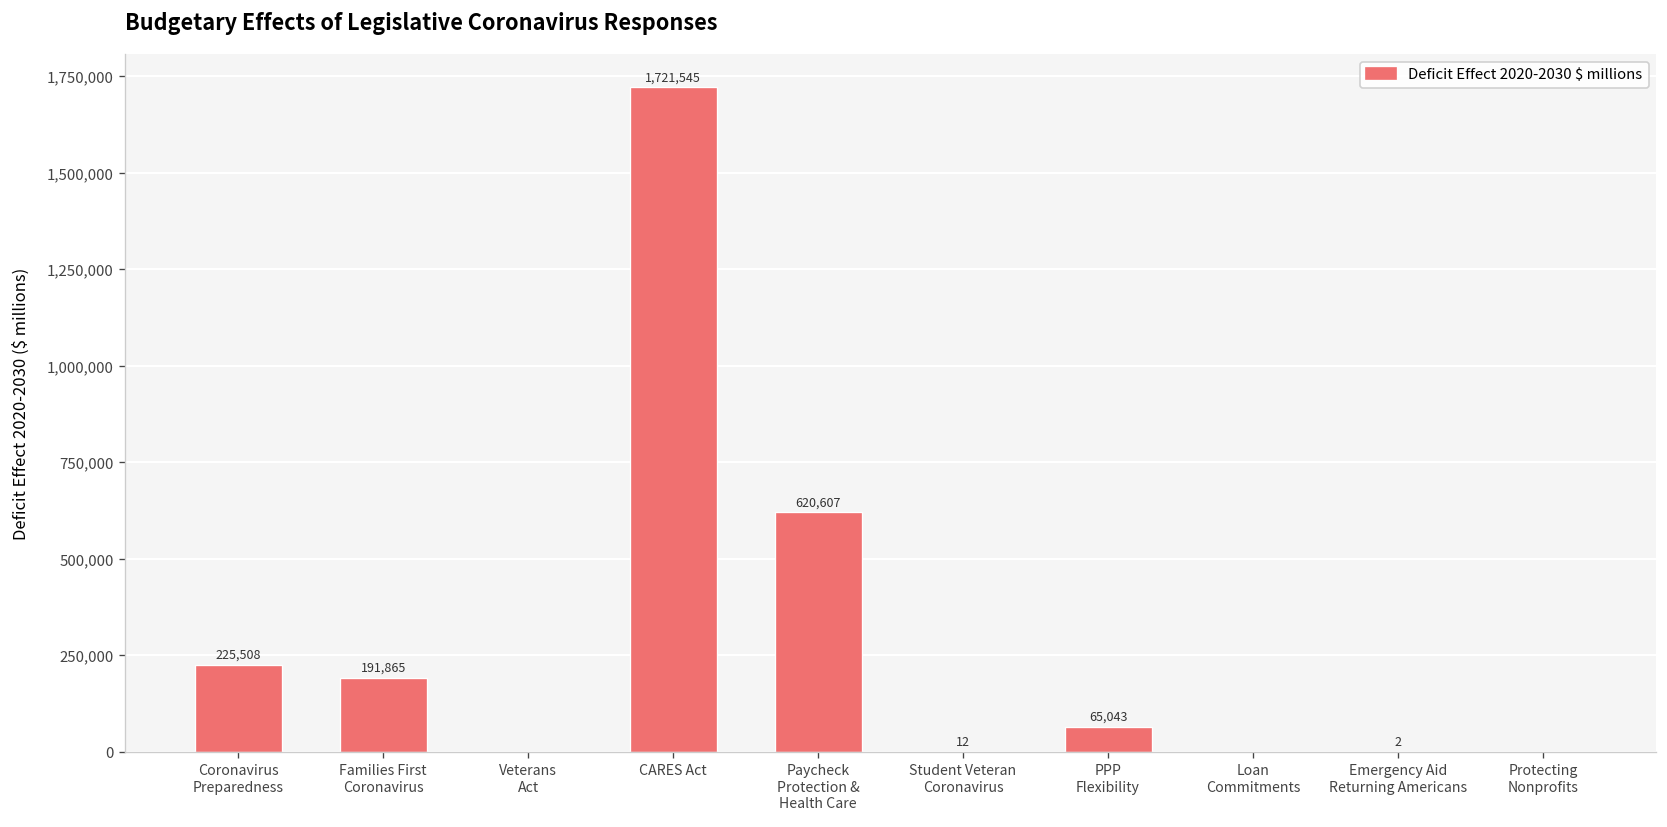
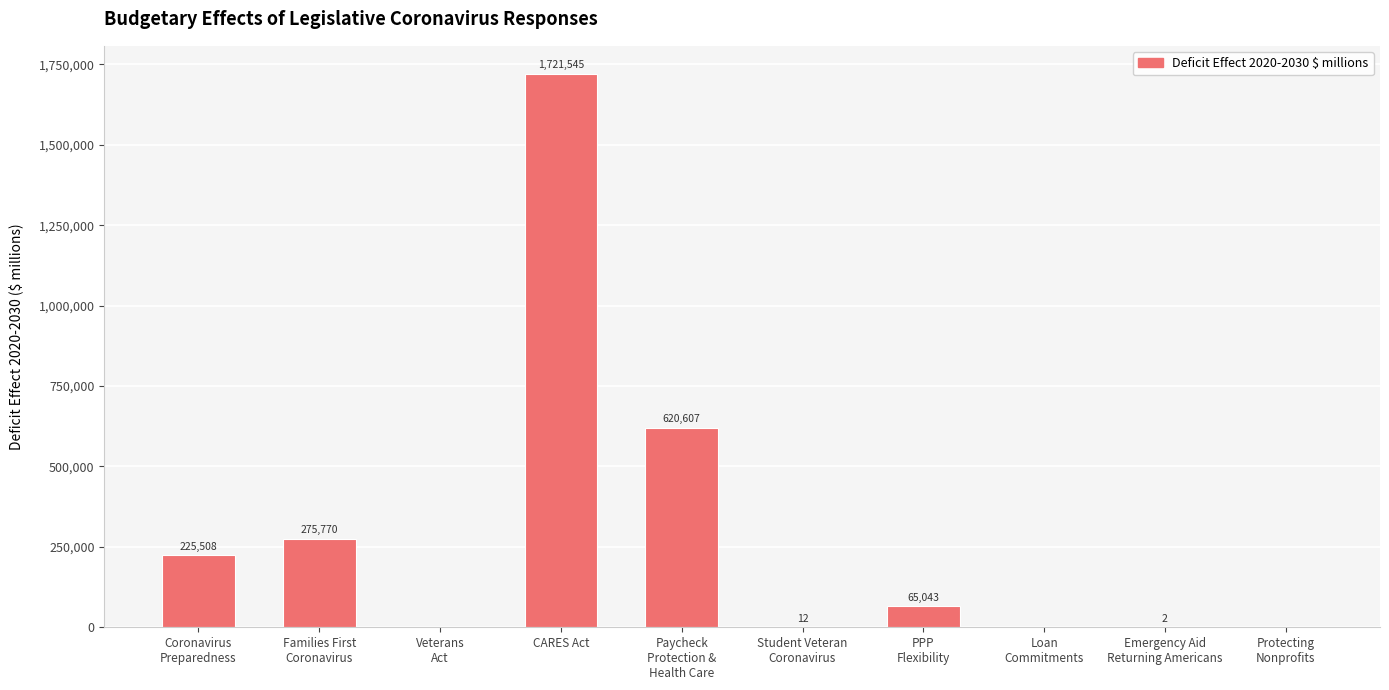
Families First Coronavirus: 191,865 -> 275,770
